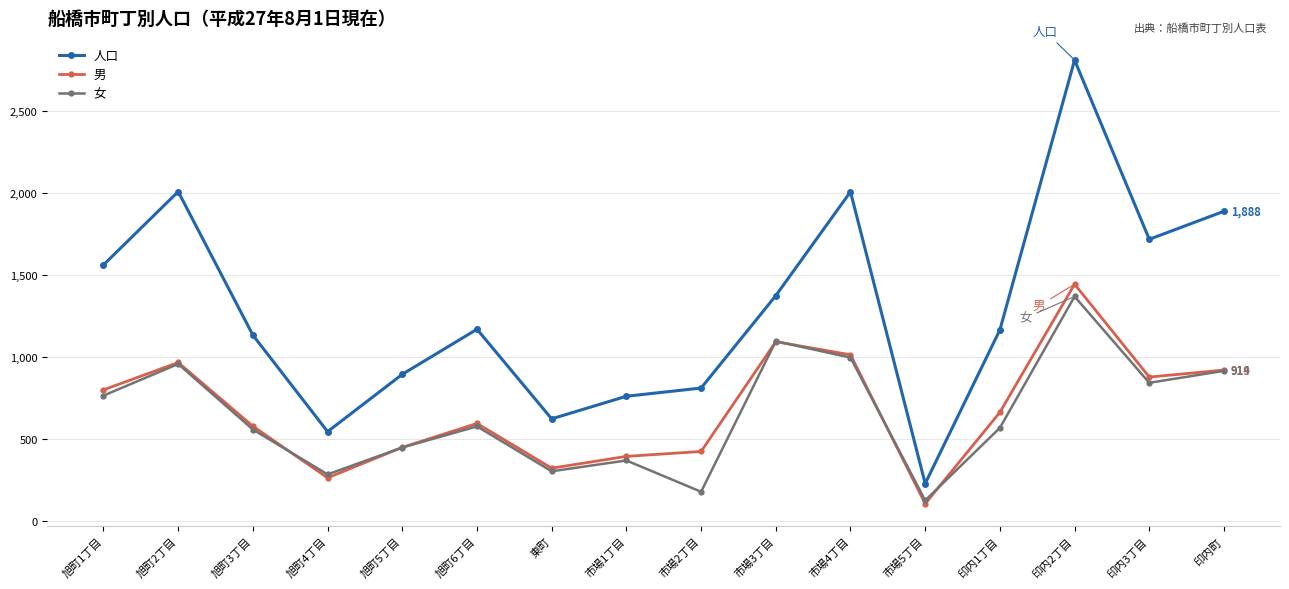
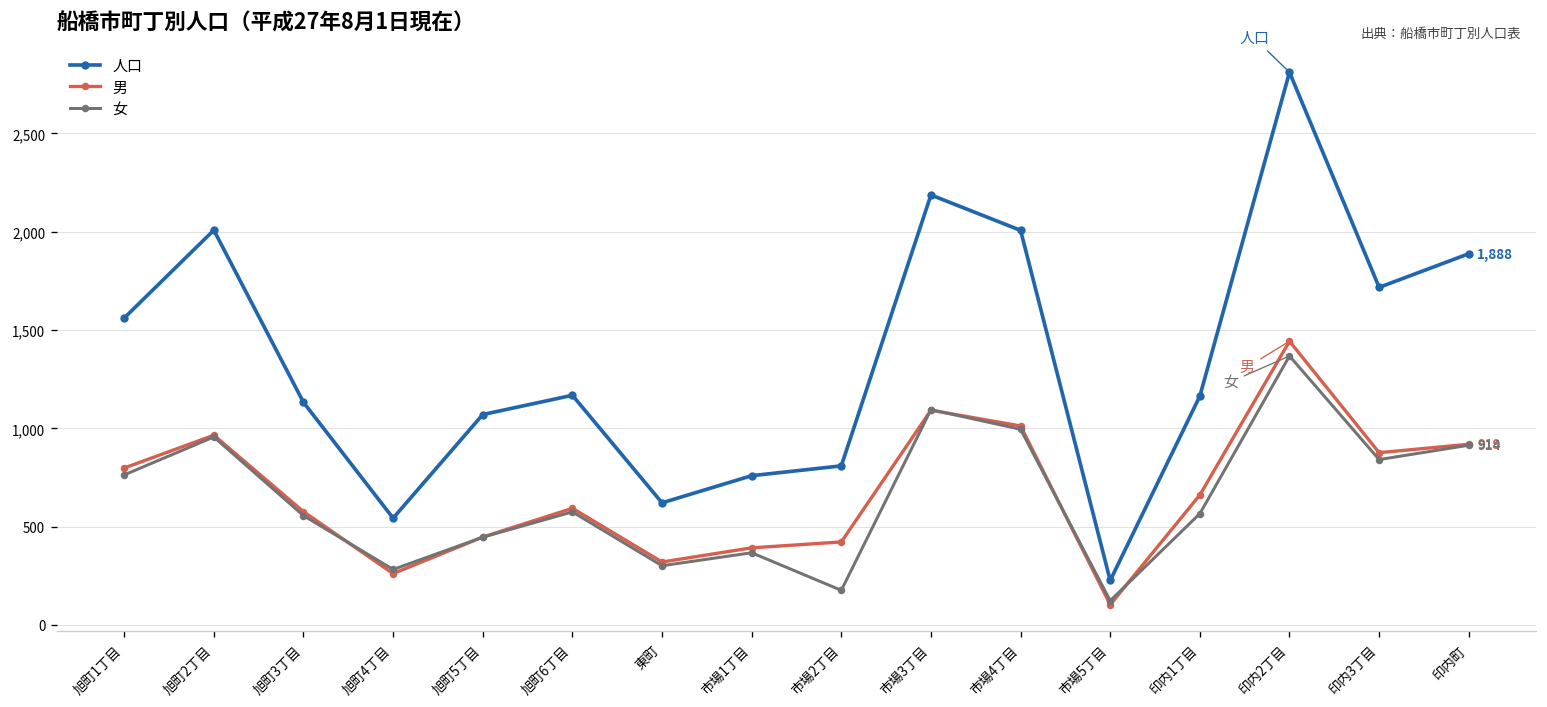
人口, 旭町5丁目: 890 -> 1,070
人口, 市場3丁目: 1,370 -> 2,190
